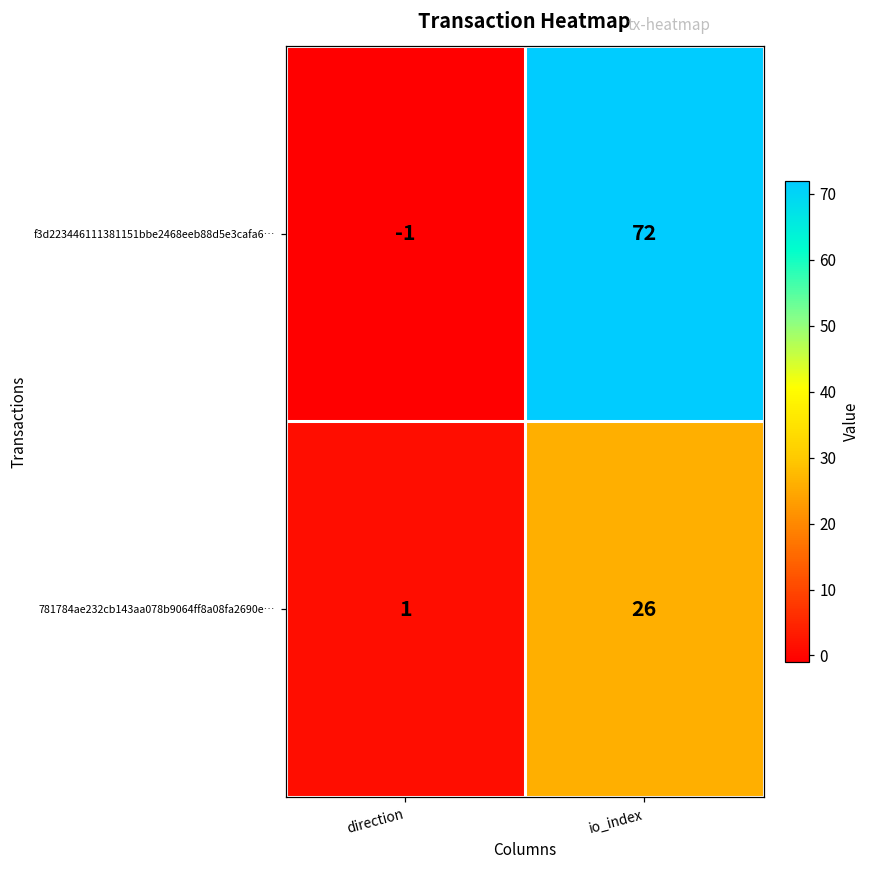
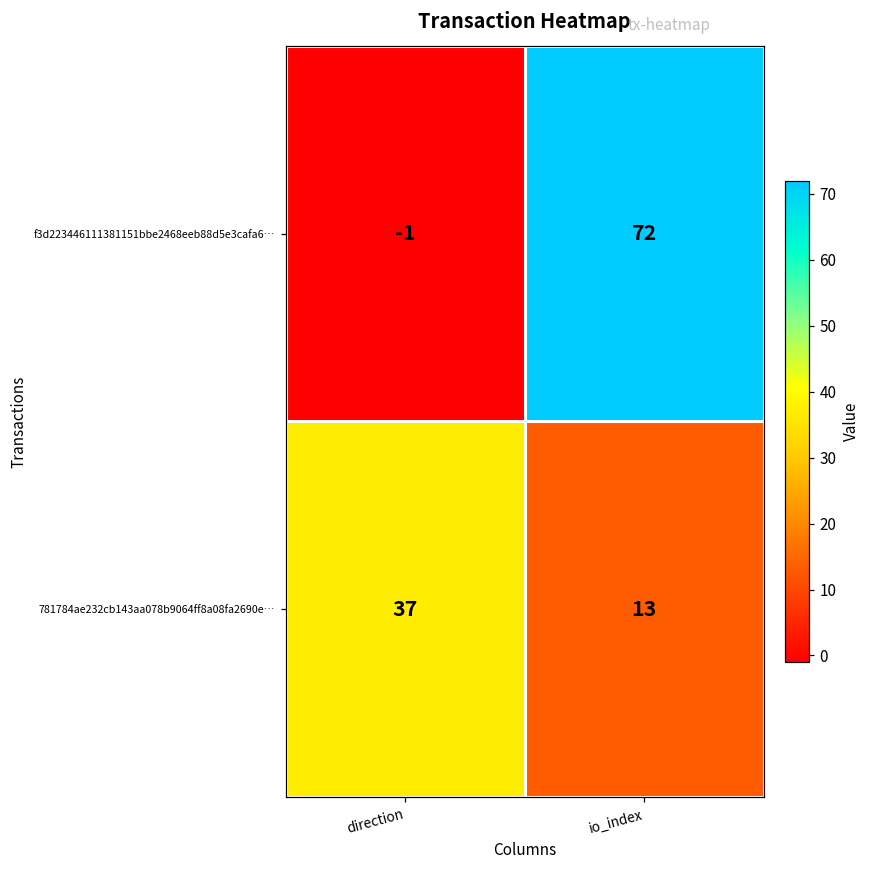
781784ae232cb143aa078b9064ff8a08fa2690e…, direction: 1 -> 37
781784ae232cb143aa078b9064ff8a08fa2690e…, io_index: 26 -> 13
